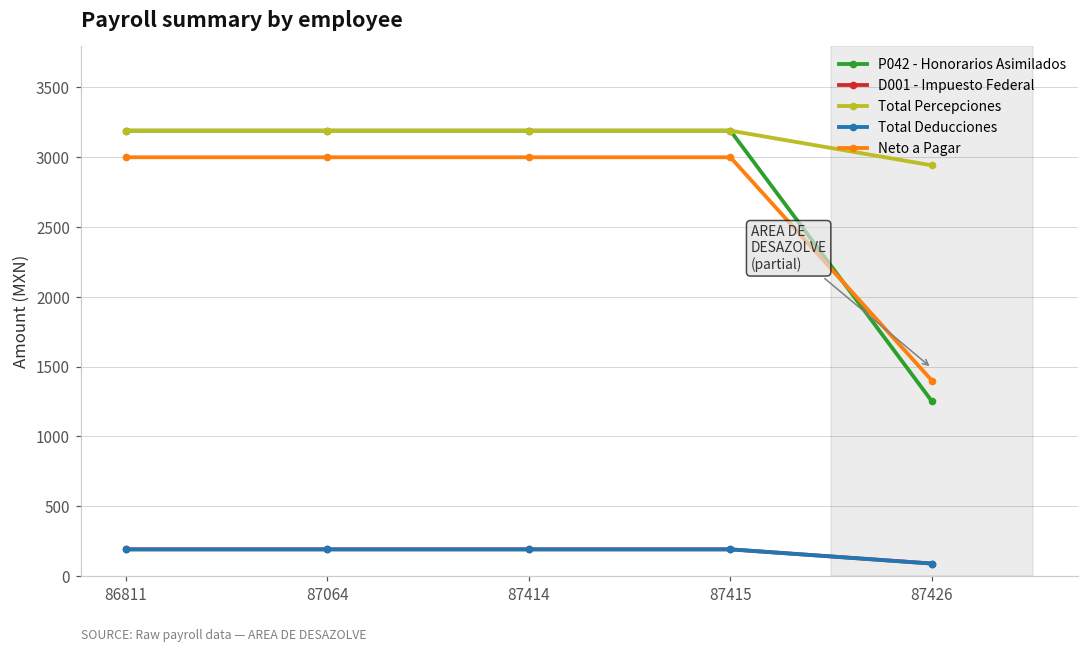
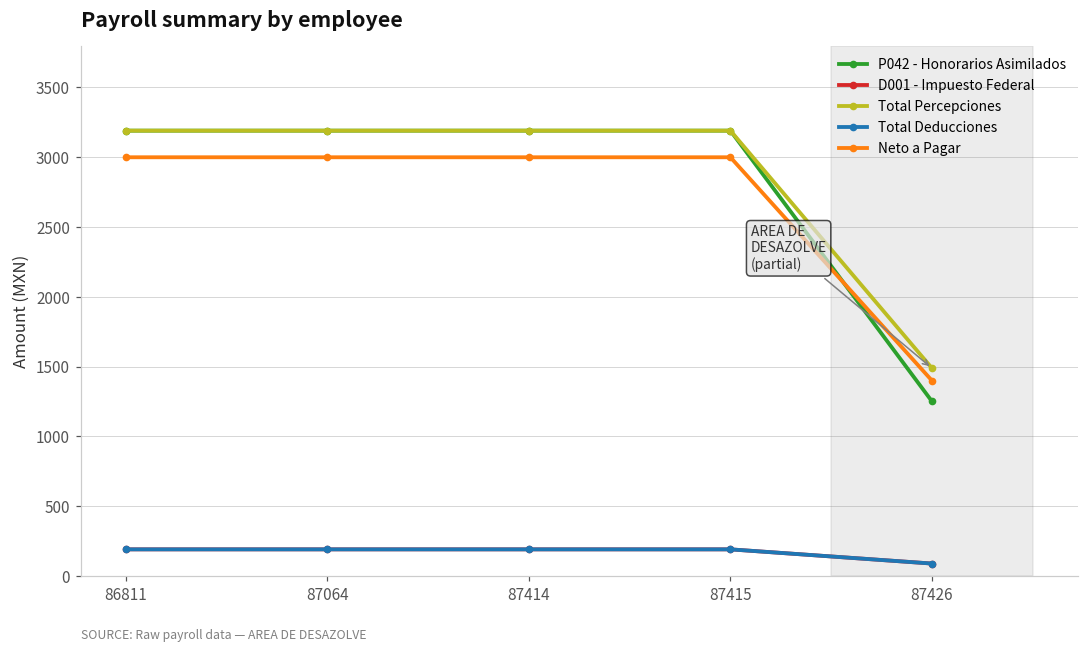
Total Percepciones, 87426: 2940 -> 1490
